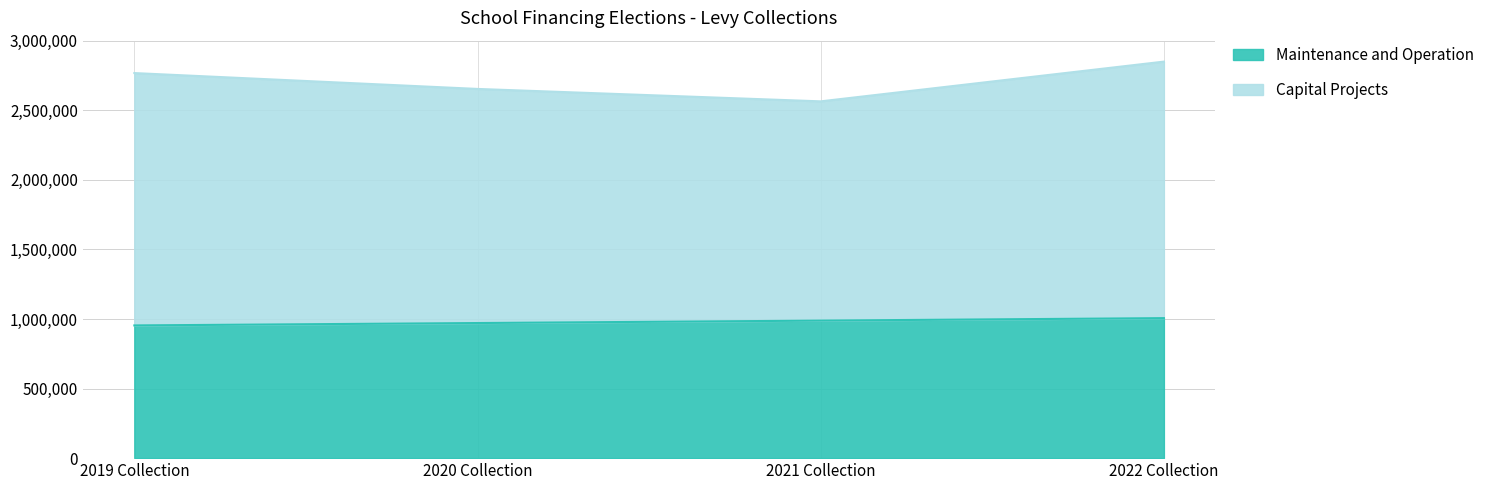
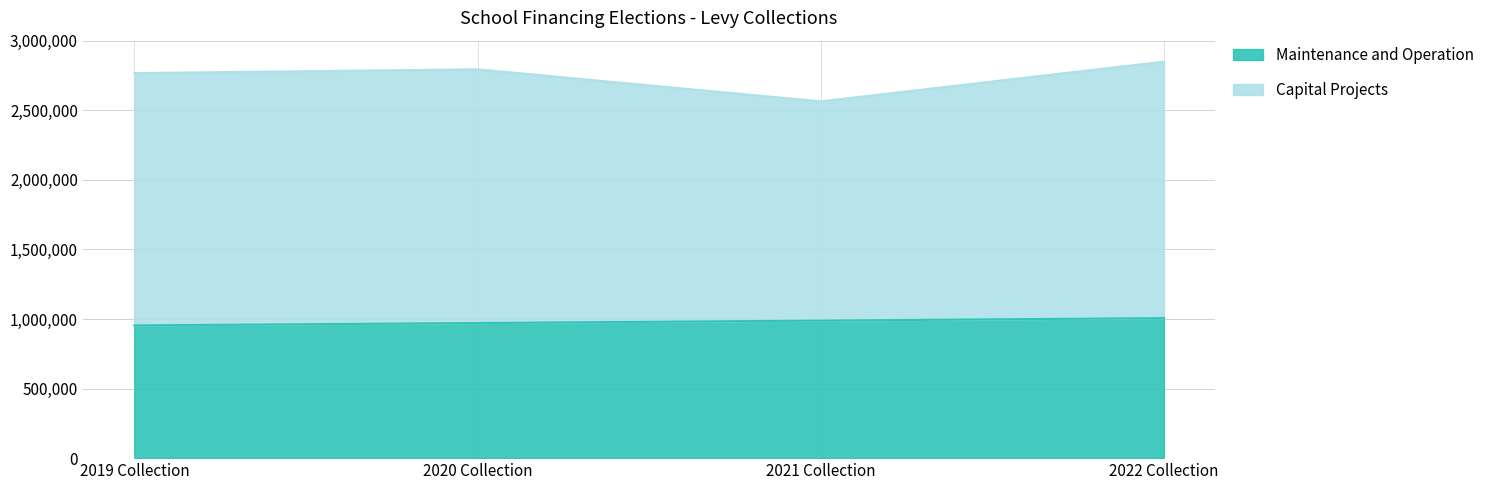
Capital Projects, 2020 Collection: 1,680,000 -> 1,820,000
